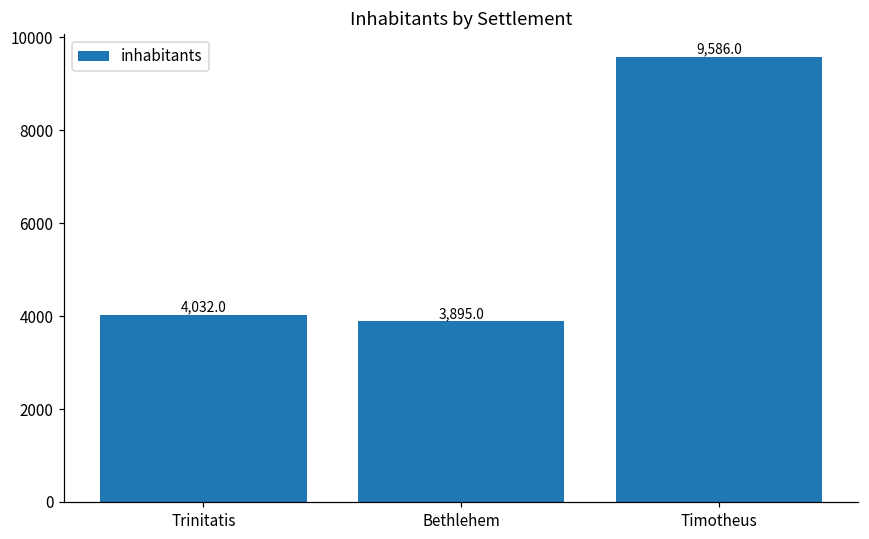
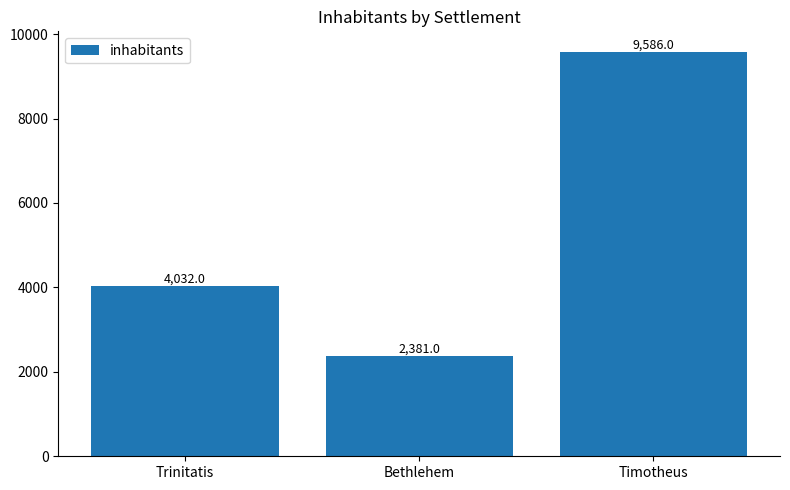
Bethlehem: 3,895.0 -> 2,381.0
